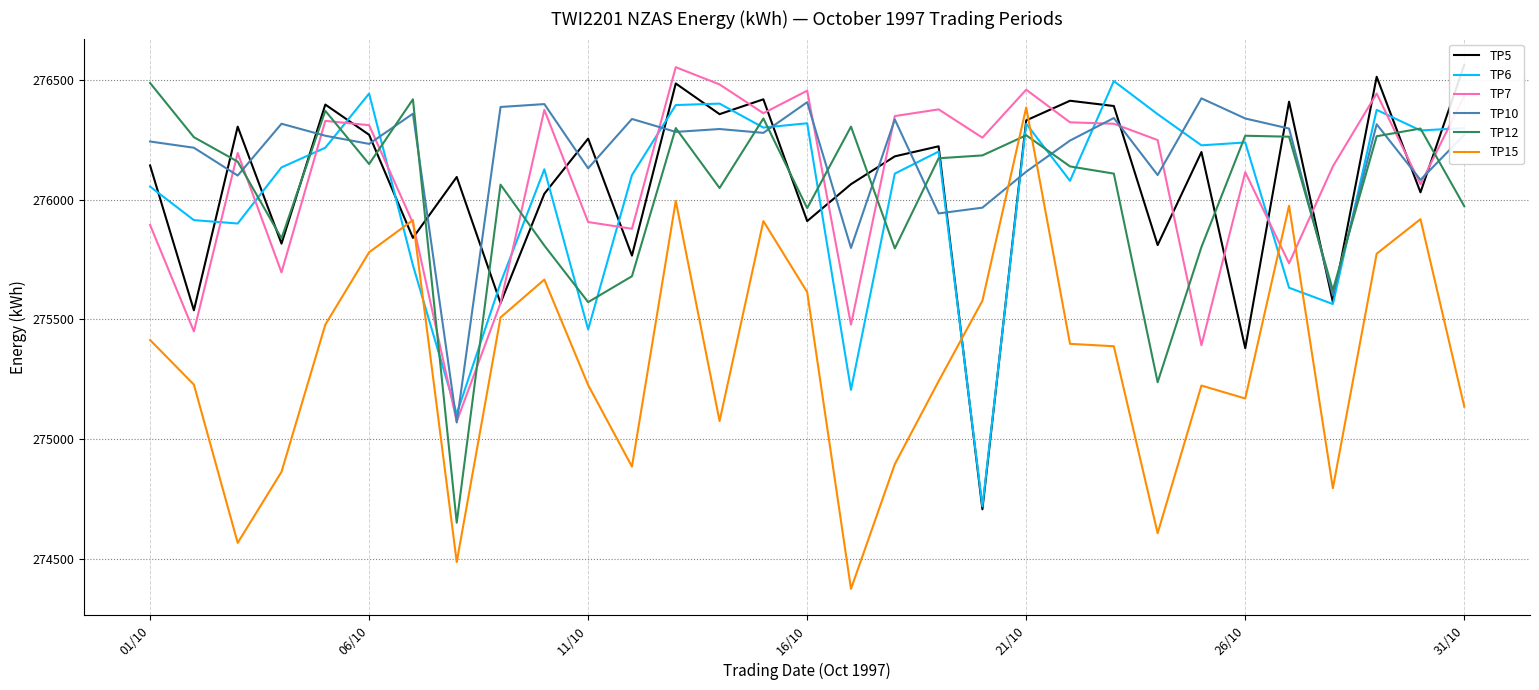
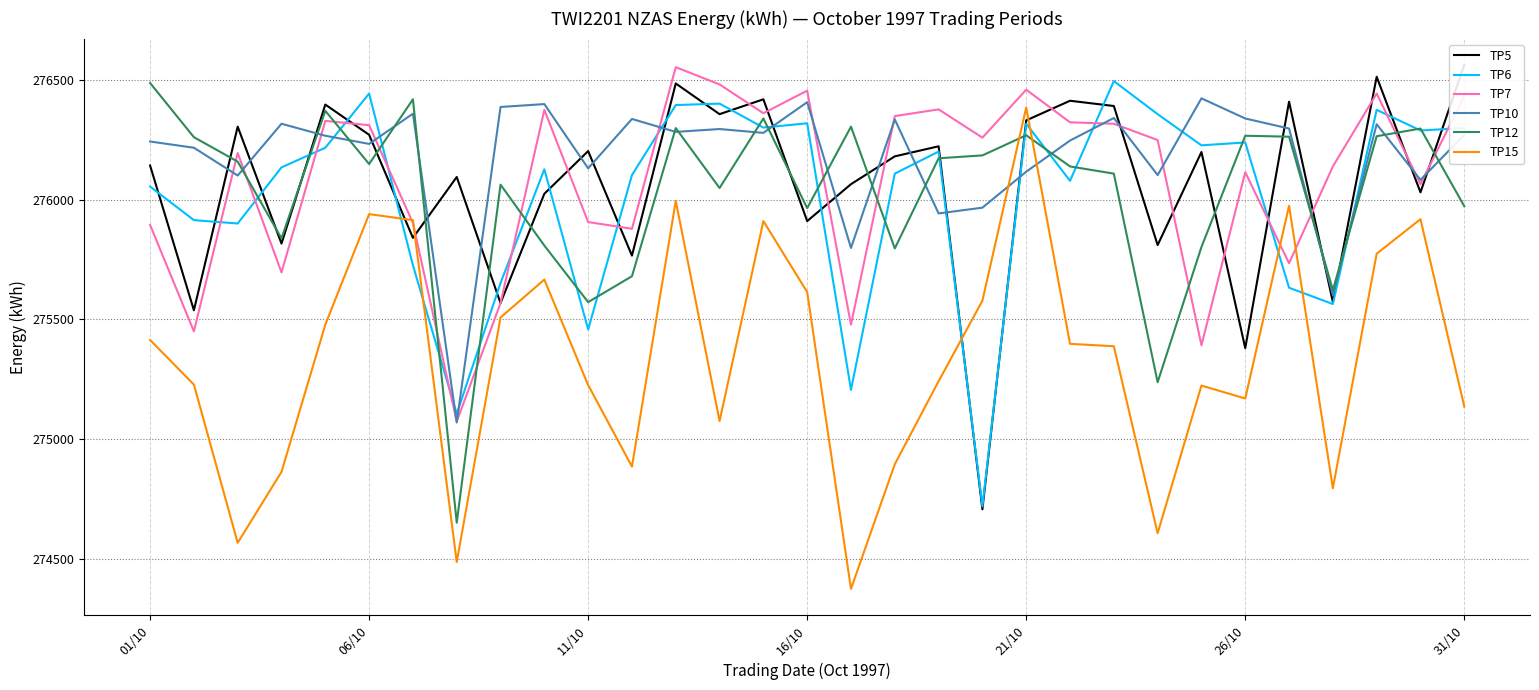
TP15, 06/10: 275780 -> 275940
TP5, 11/10: 276250 -> 276200
